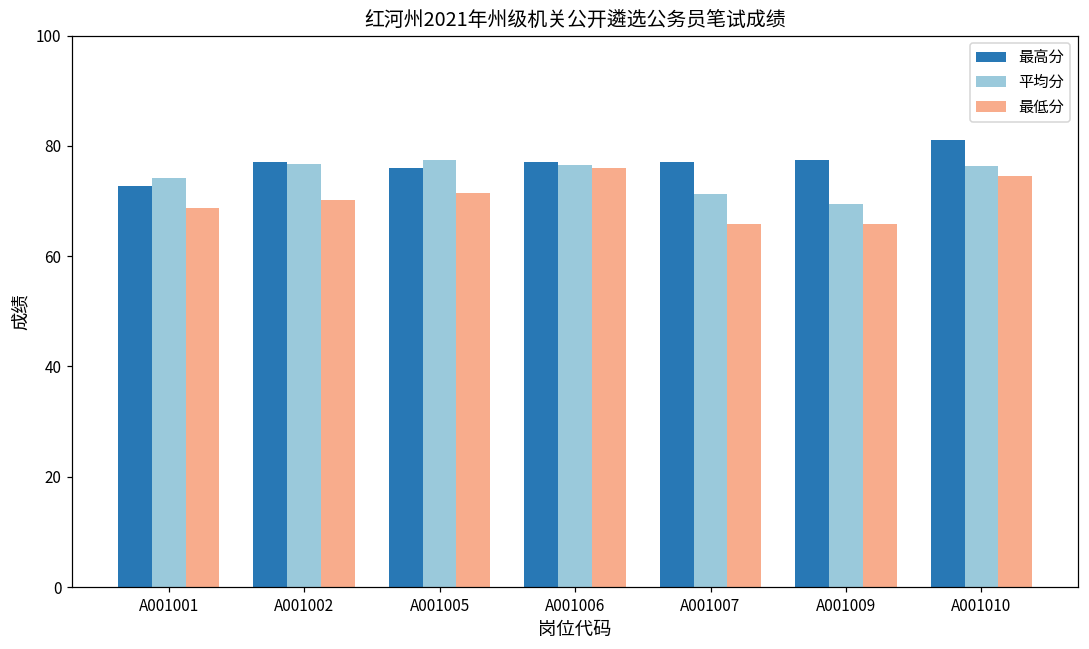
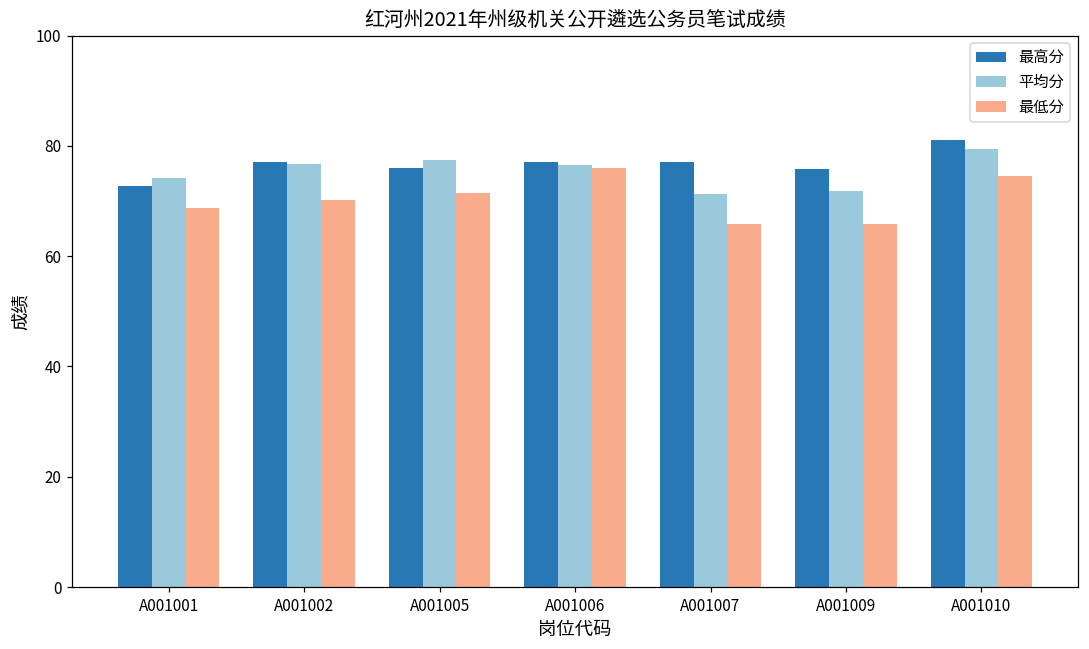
最高分, A001009: 77 -> 76
平均分, A001009: 70 -> 72
平均分, A001010: 76 -> 79
